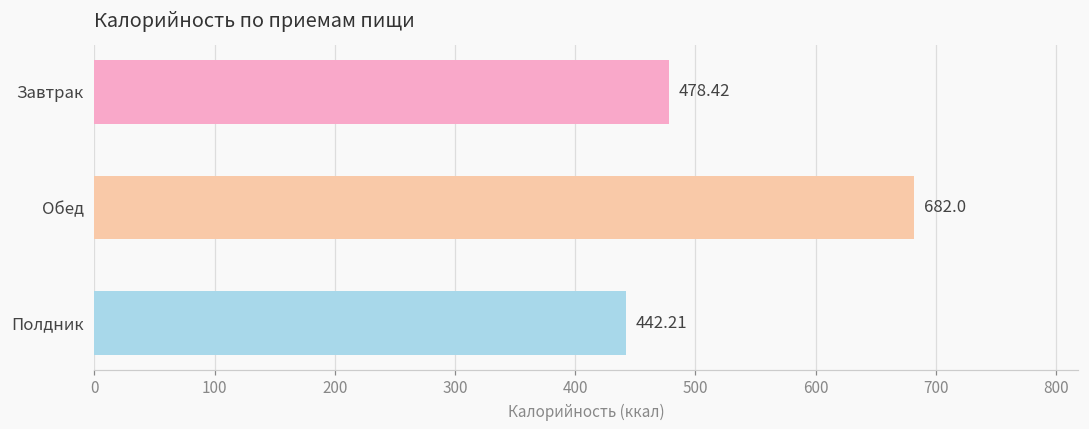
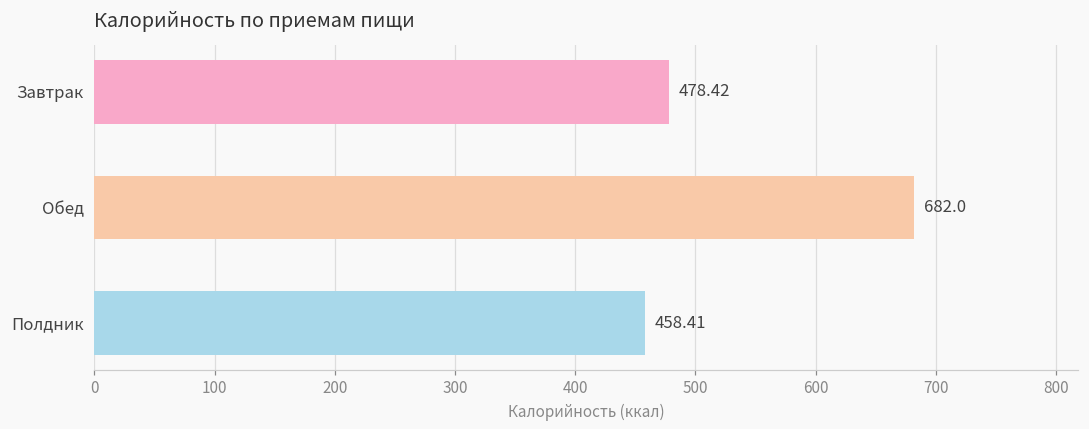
Полдник: 442.21 -> 458.41
